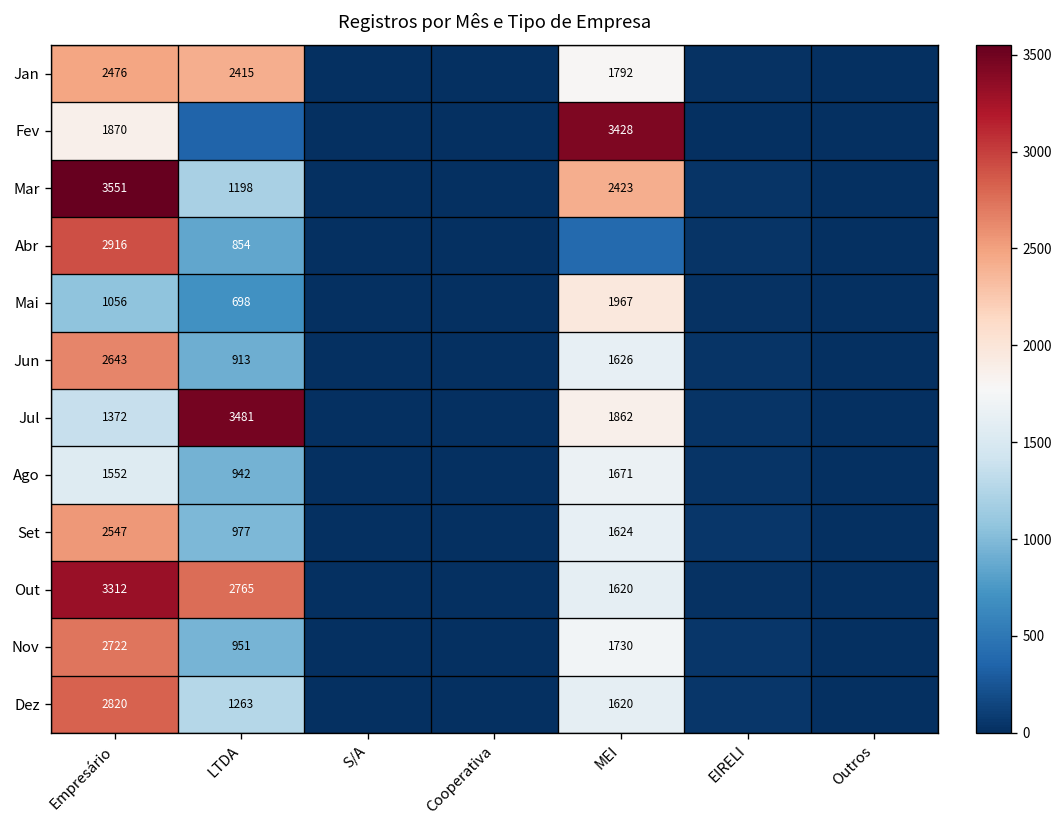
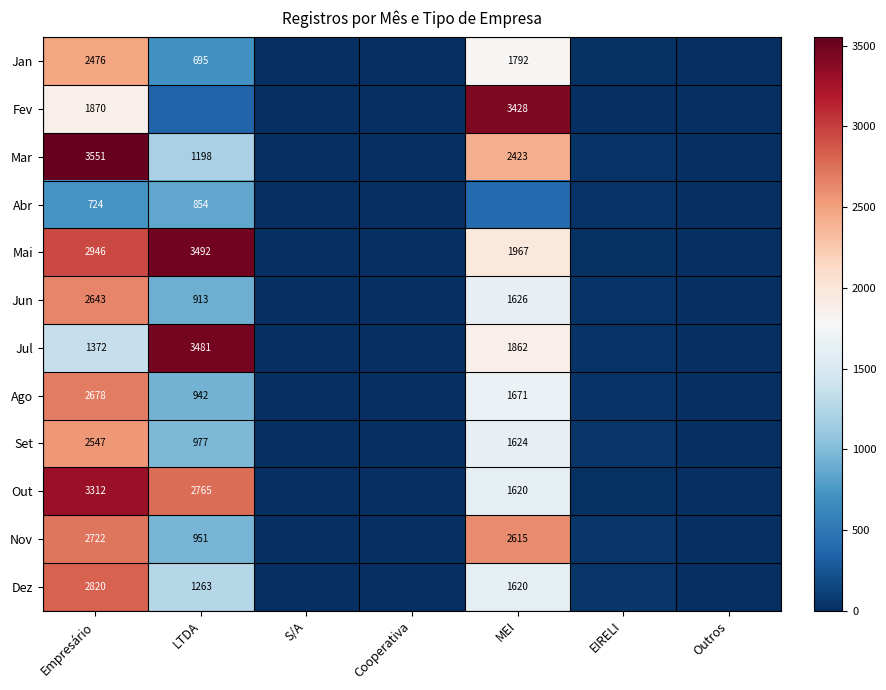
Jan, LTDA: 2415 -> 695
Abr, Empresário: 2916 -> 724
Mai, Empresário: 1056 -> 2946
Mai, LTDA: 698 -> 3492
Ago, Empresário: 1552 -> 2678
Nov, MEI: 1730 -> 2615
